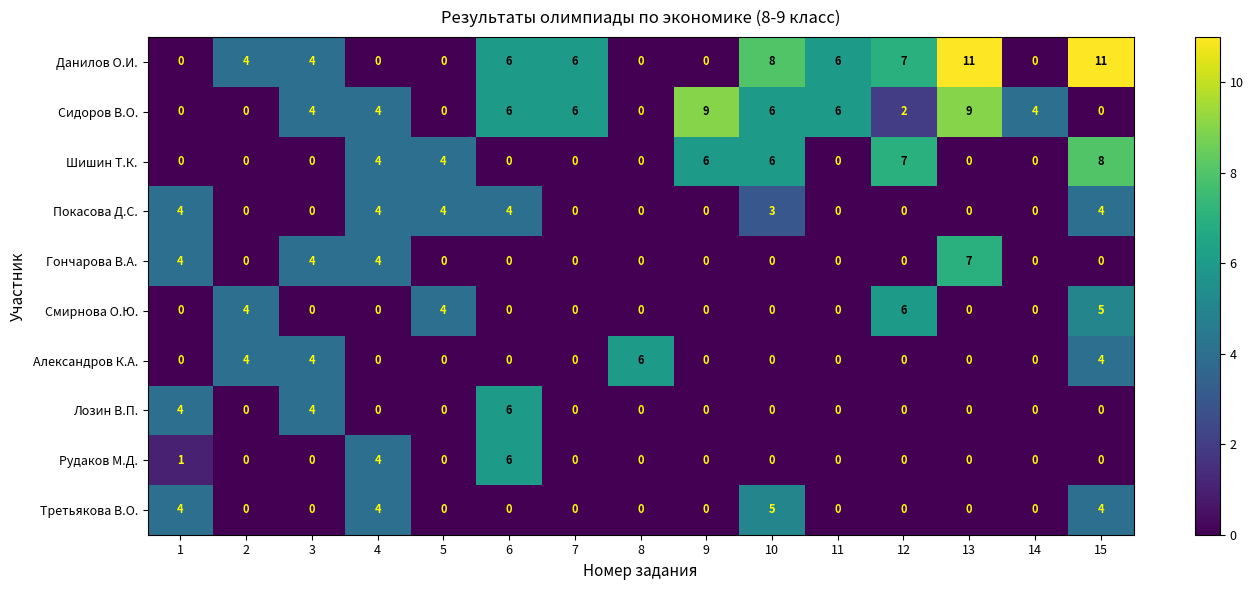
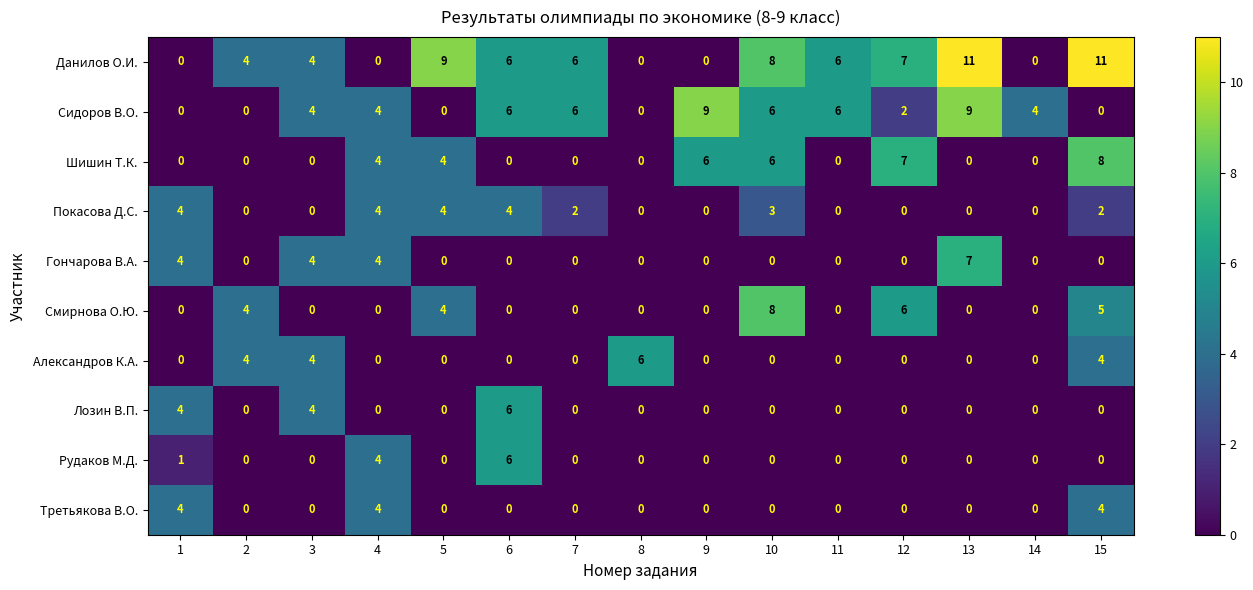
Данилов О.И., 5: 0 -> 9
Покасова Д.С., 7: 0 -> 2
Покасова Д.С., 15: 4 -> 2
Смирнова О.Ю., 10: 0 -> 8
Третьякова В.О., 10: 5 -> 0
